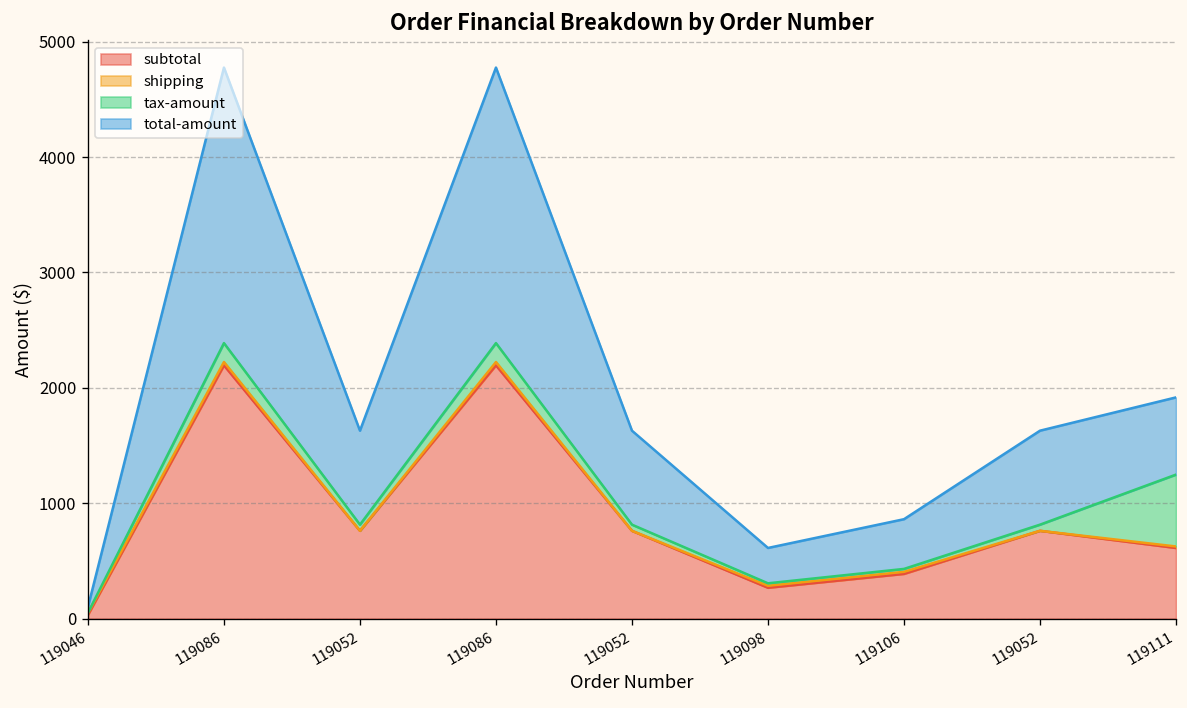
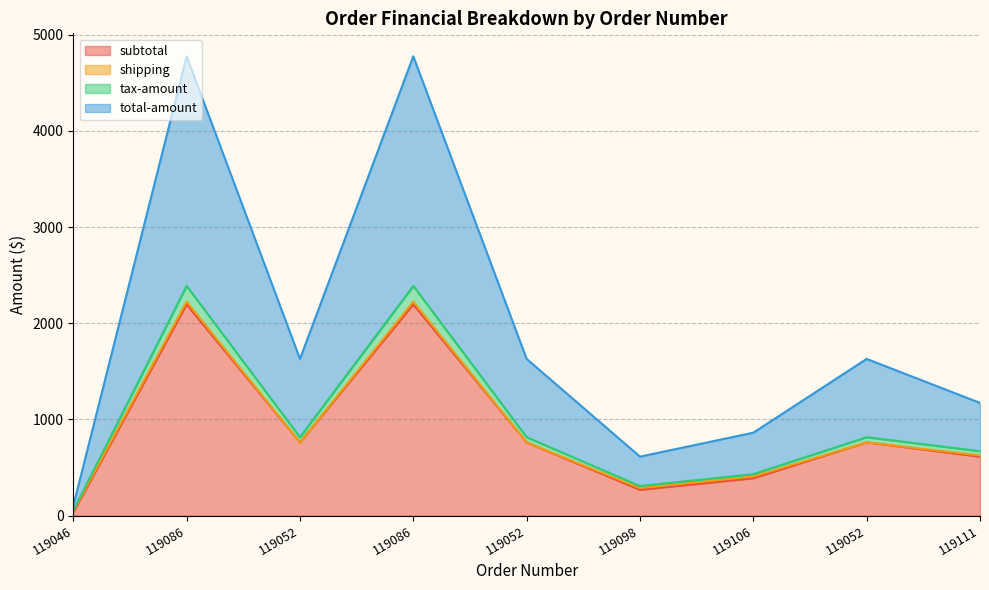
tax-amount, 119111: 600 -> 0
total-amount, 119111: 700 -> 500
